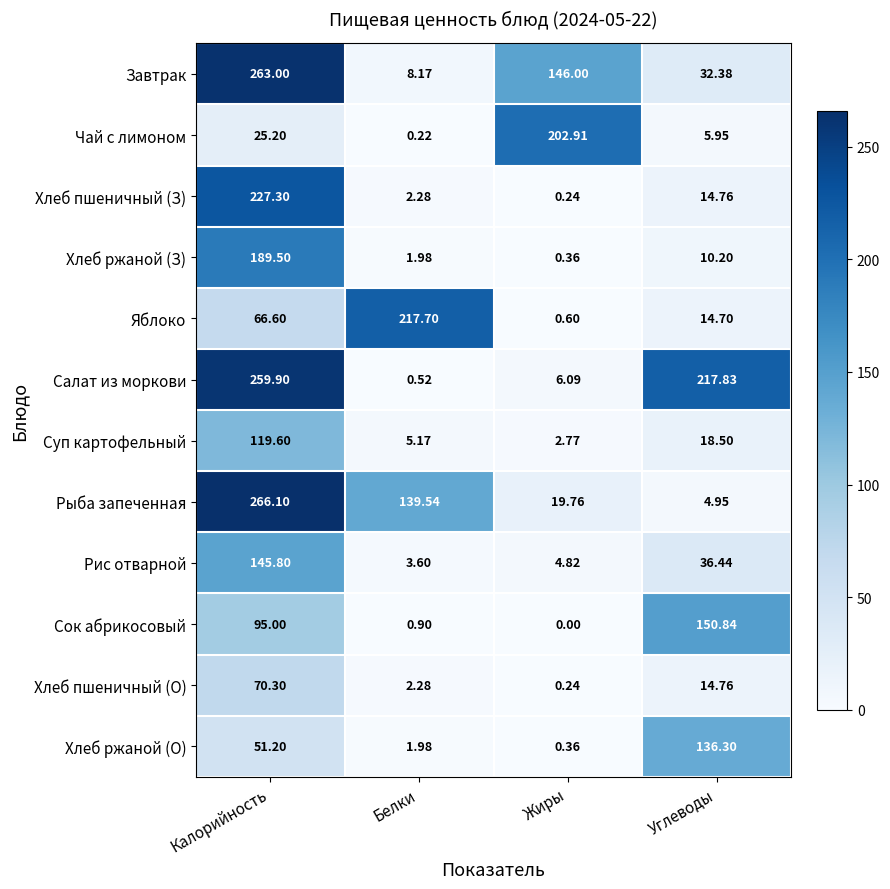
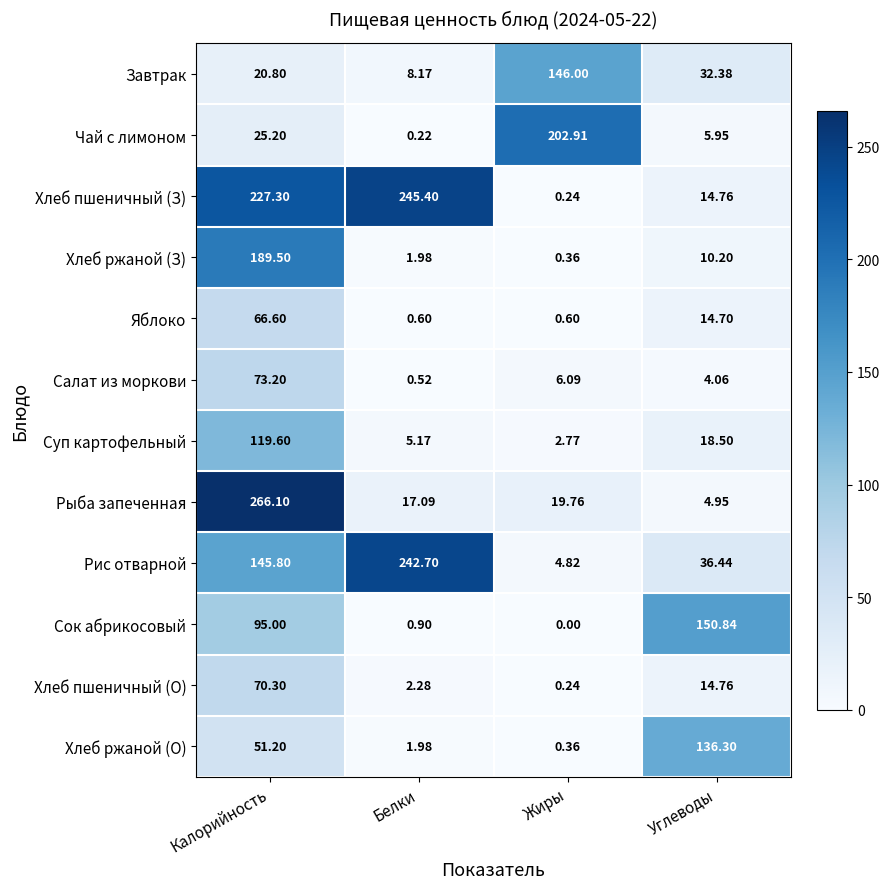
Завтрак, Калорийность: 263.00 -> 20.80
Хлеб пшеничный (З), Белки: 2.28 -> 245.40
Яблоко, Белки: 217.70 -> 0.60
Салат из моркови, Калорийность: 259.90 -> 73.20
Салат из моркови, Углеводы: 217.83 -> 4.06
Рыба запеченная, Белки: 139.54 -> 17.09
Рис отварной, Белки: 3.60 -> 242.70
